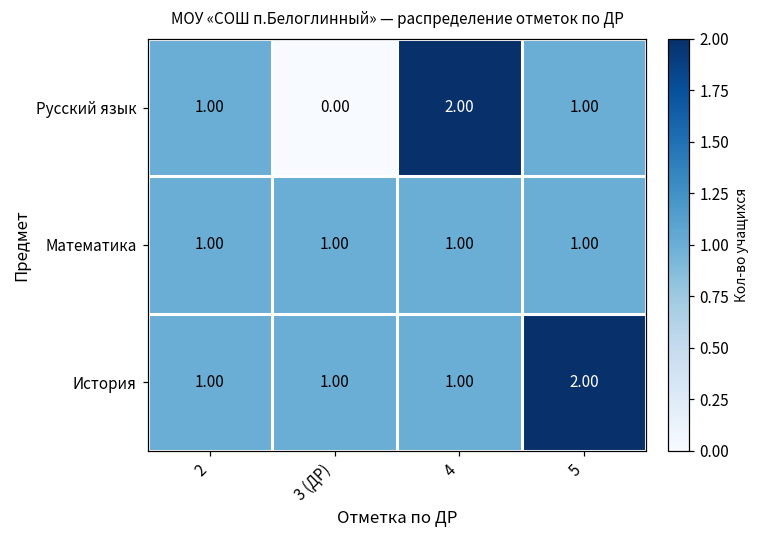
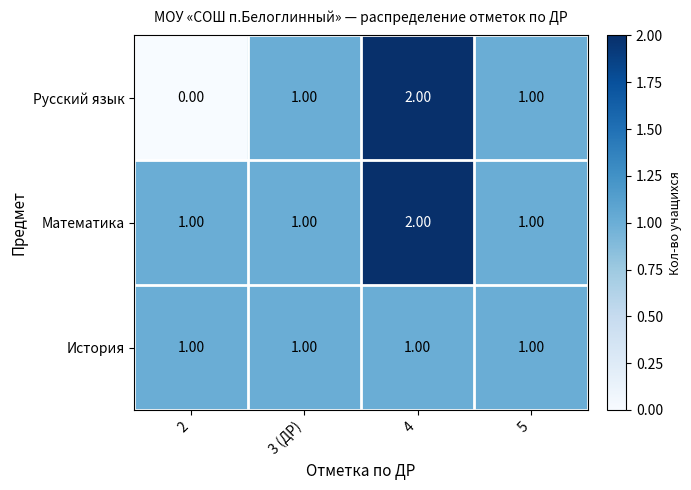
Русский язык, 2: 1.00 -> 0.00
Русский язык, 3 (ДР): 0.00 -> 1.00
Математика, 4: 1.00 -> 2.00
История, 5: 2.00 -> 1.00
